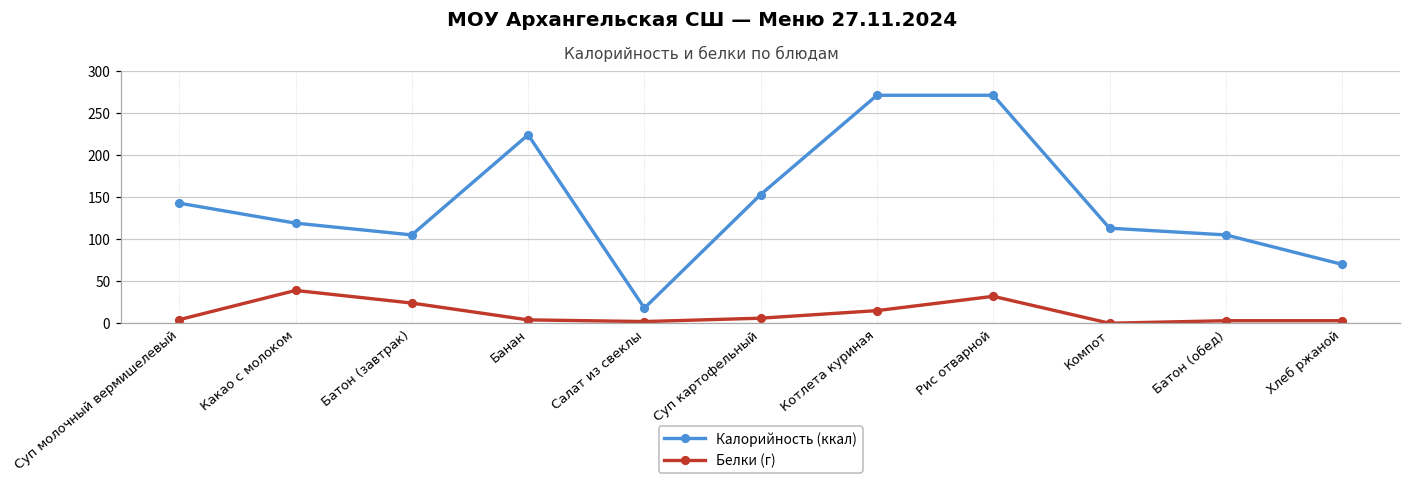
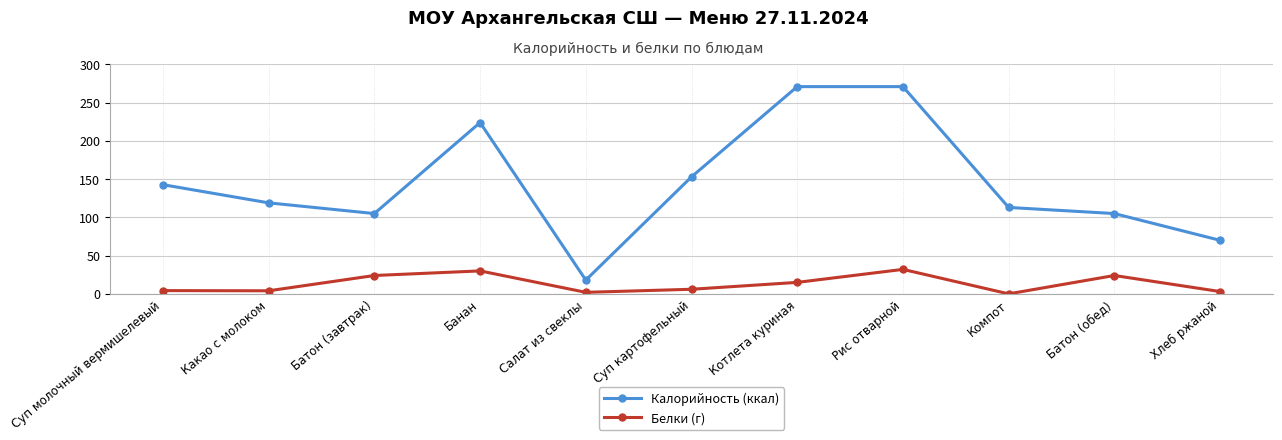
Белки (г), Какао с молоком: 40 -> 0
Белки (г), Банан: 0 -> 30
Белки (г), Батон (обед): 0 -> 20
